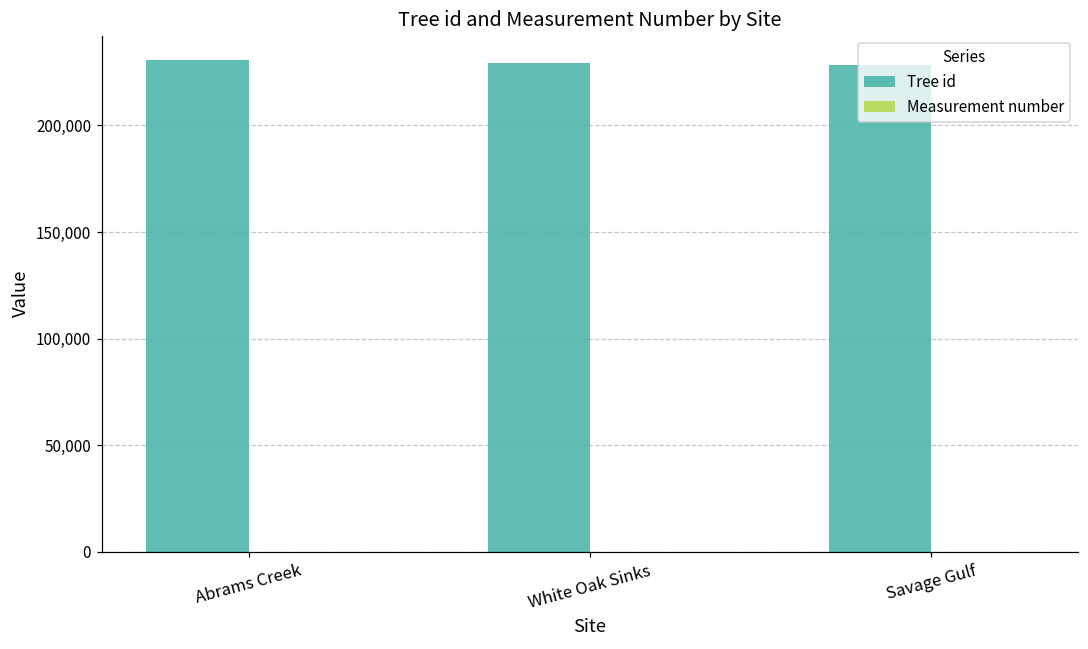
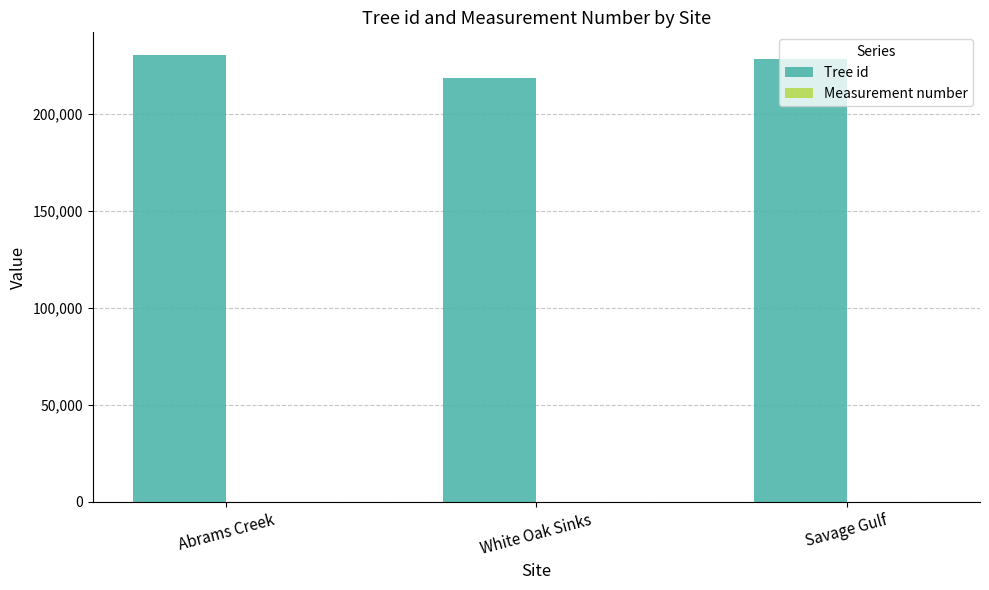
Tree id, White Oak Sinks: 229,000 -> 219,000
